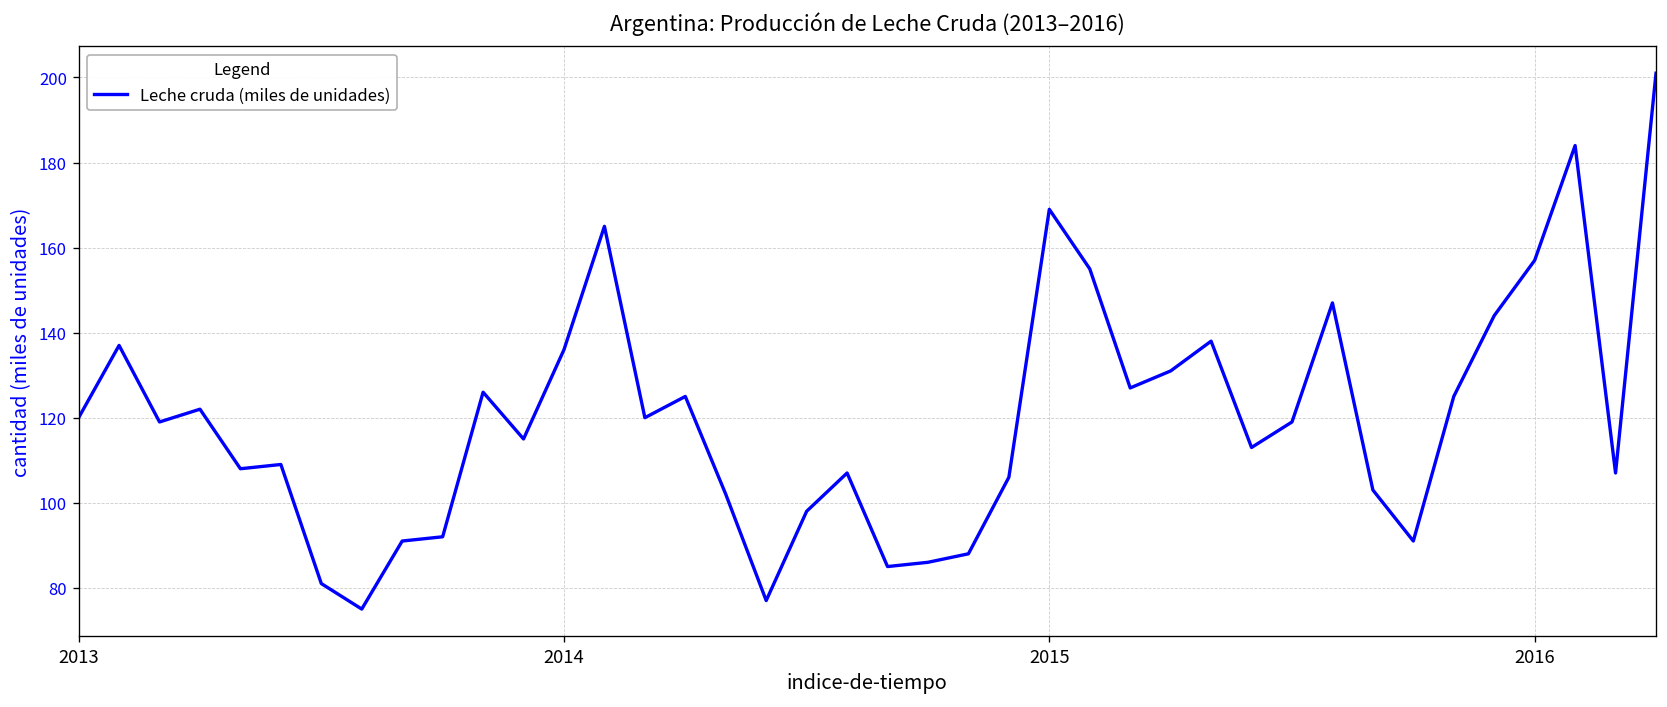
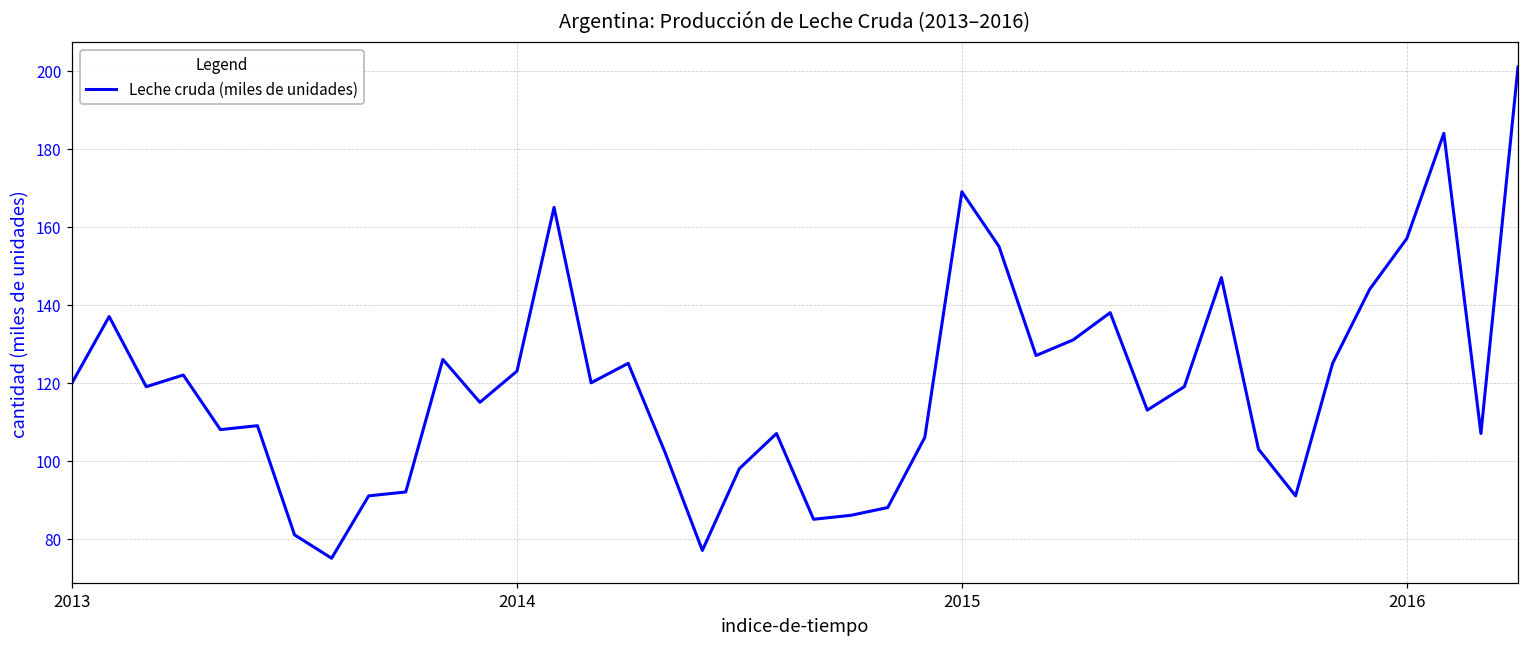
2014: 136 -> 123
